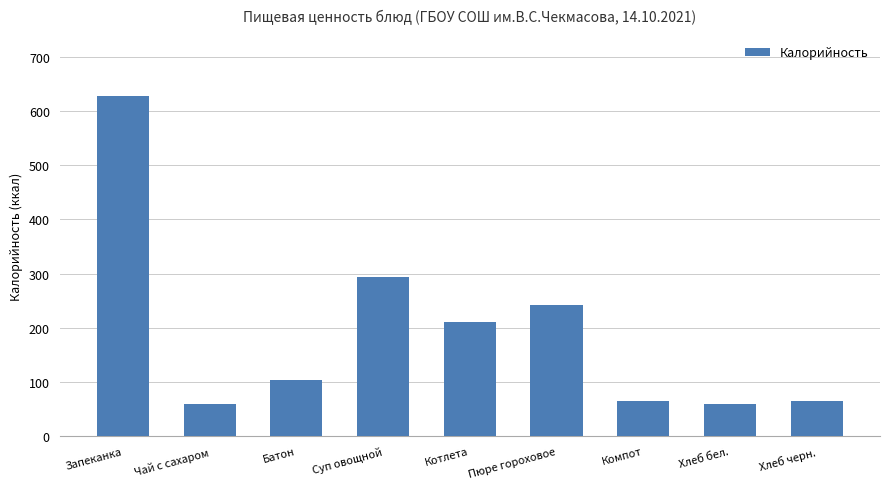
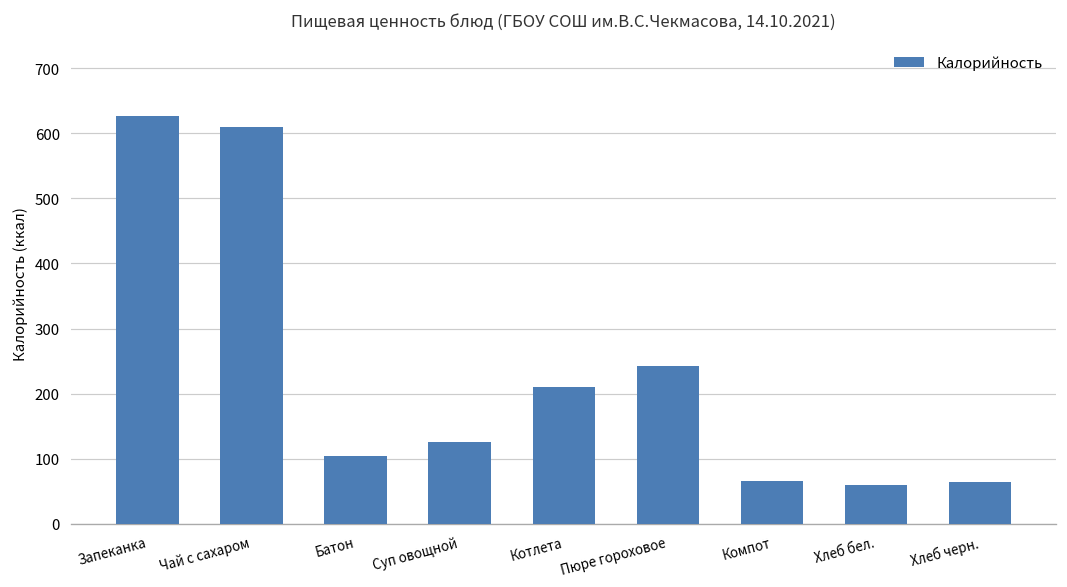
Чай с сахаром: 60 -> 610
Суп овощной: 290 -> 130
